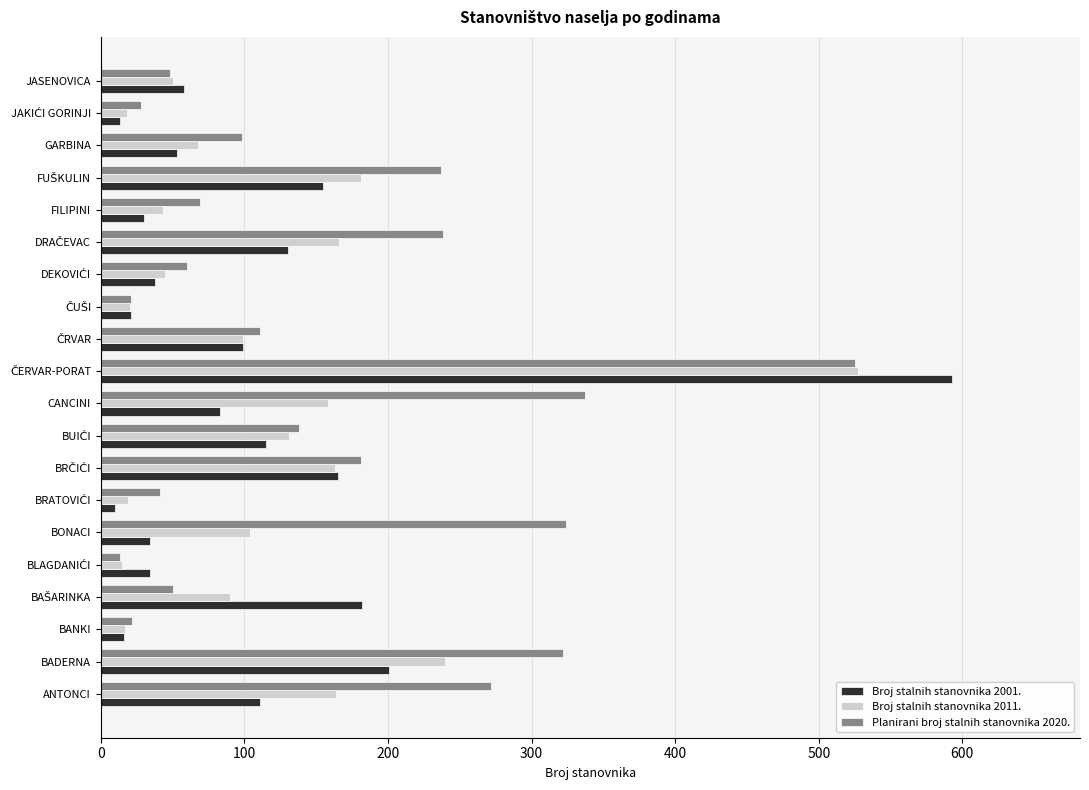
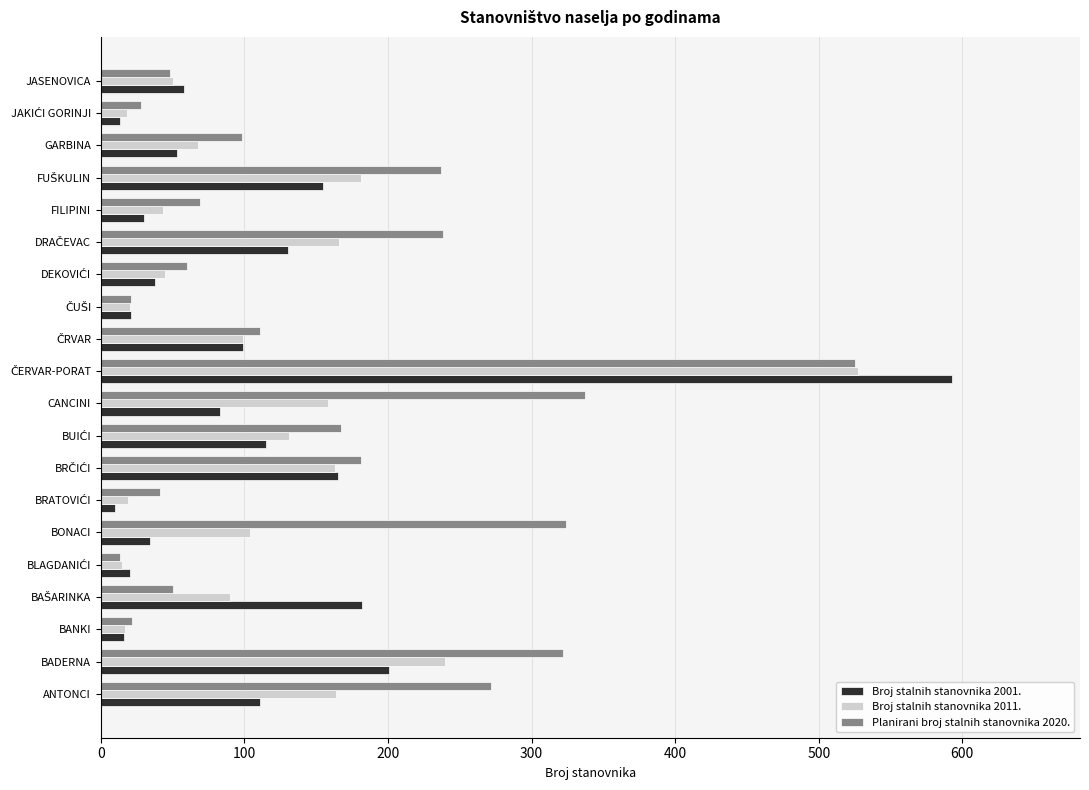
Planirani broj stalnih stanovnika 2020., BUIĆI: 138 -> 167
Broj stalnih stanovnika 2001., BLAGDANIĆI: 34 -> 20
